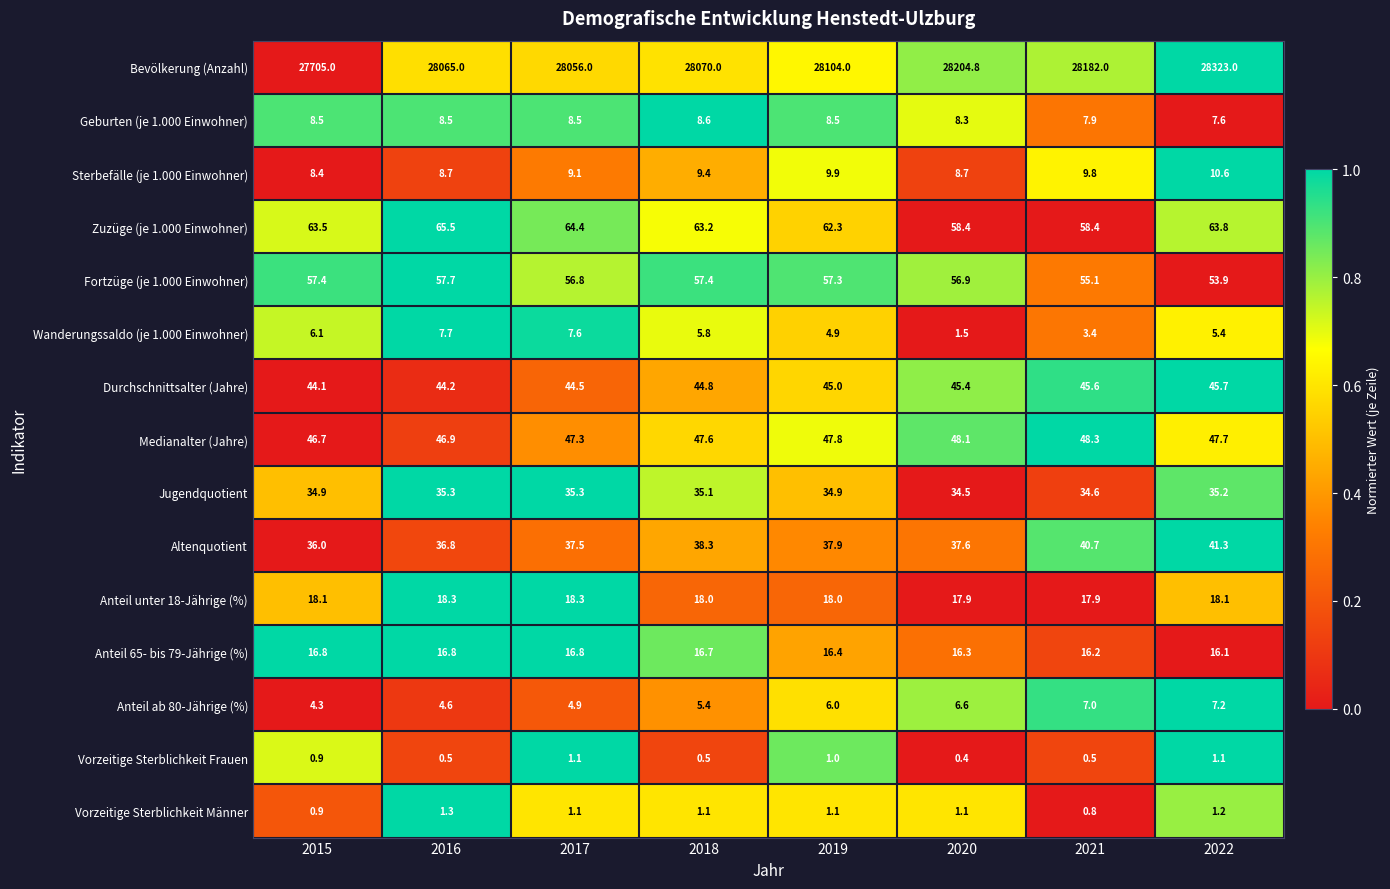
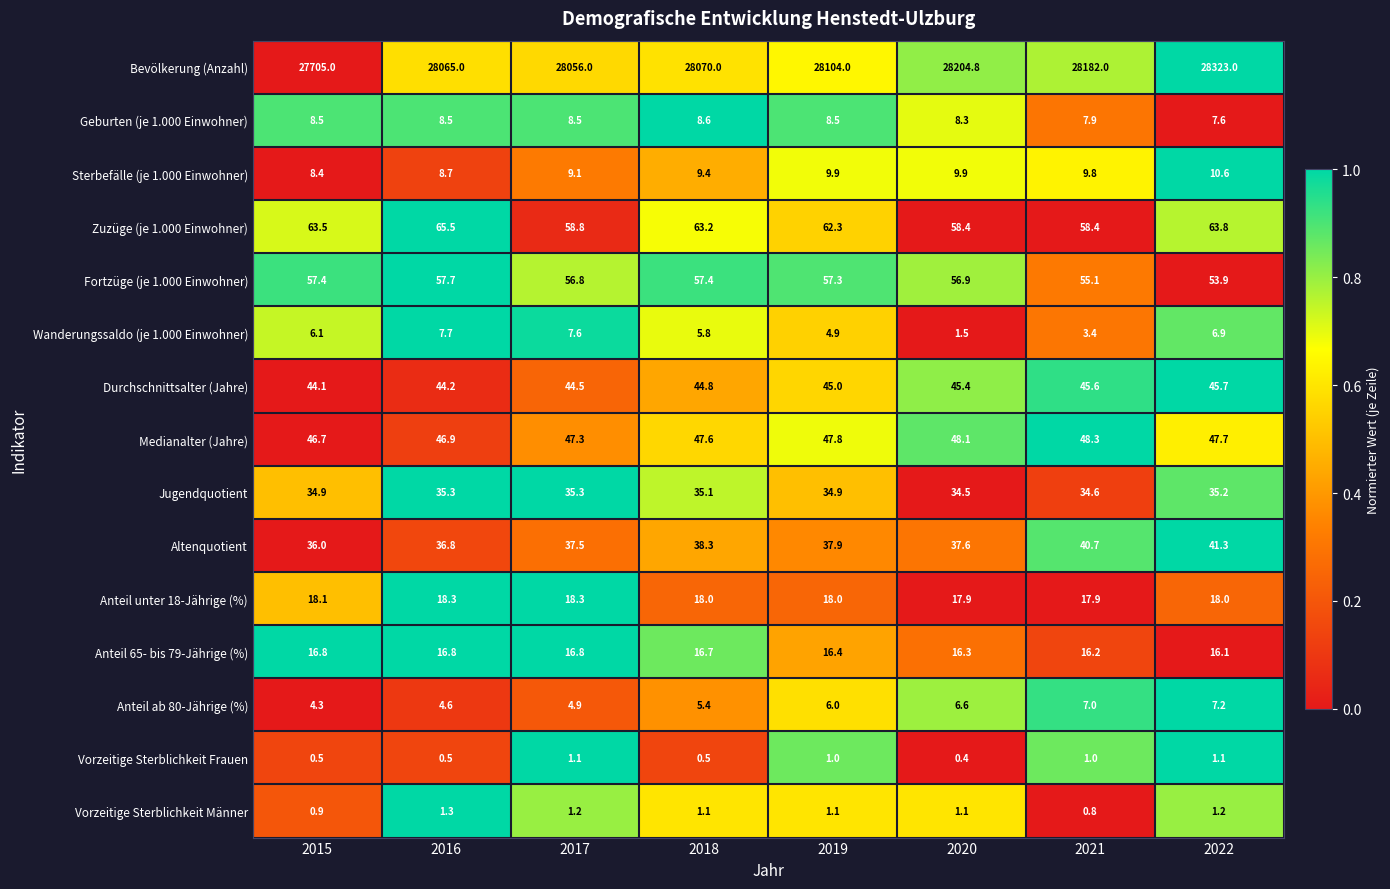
Sterbefälle (je 1.000 Einwohner), 2020: 8.7 -> 9.9
Zuzüge (je 1.000 Einwohner), 2017: 64.4 -> 58.8
Wanderungssaldo (je 1.000 Einwohner), 2022: 5.4 -> 6.9
Anteil unter 18-Jährige (%), 2022: 18.1 -> 18.0
Vorzeitige Sterblichkeit Frauen, 2015: 0.9 -> 0.5
Vorzeitige Sterblichkeit Frauen, 2021: 0.5 -> 1.0
Vorzeitige Sterblichkeit Männer, 2017: 1.1 -> 1.2
